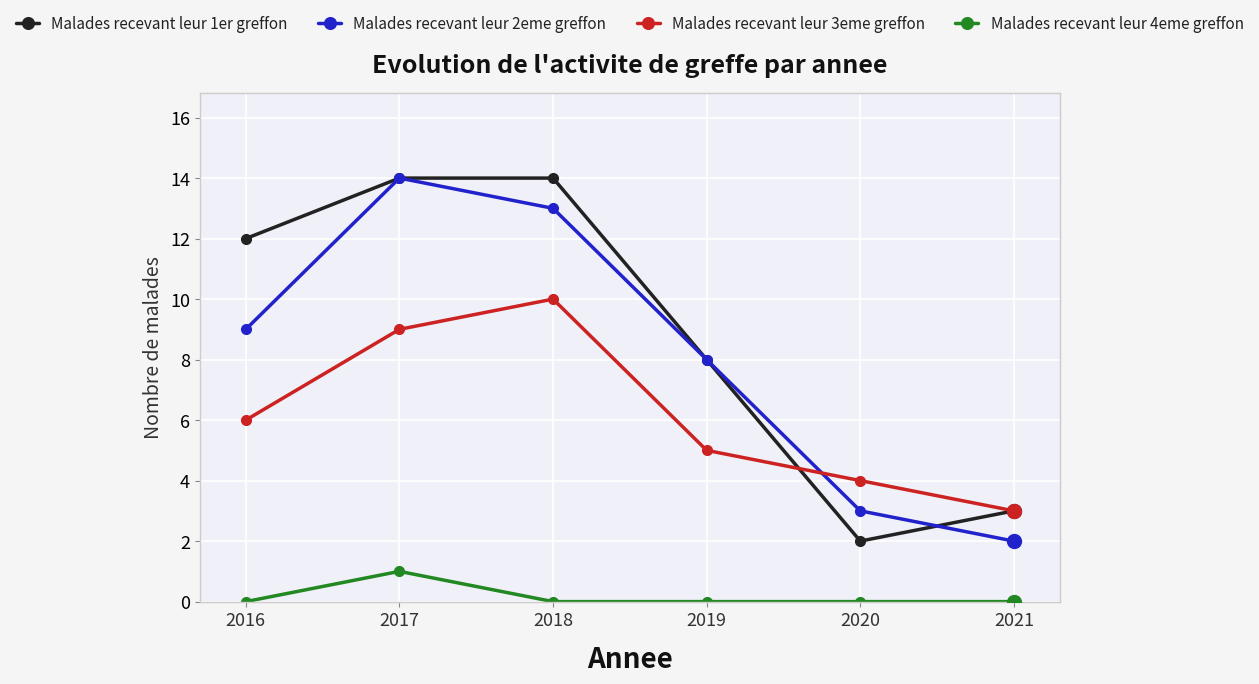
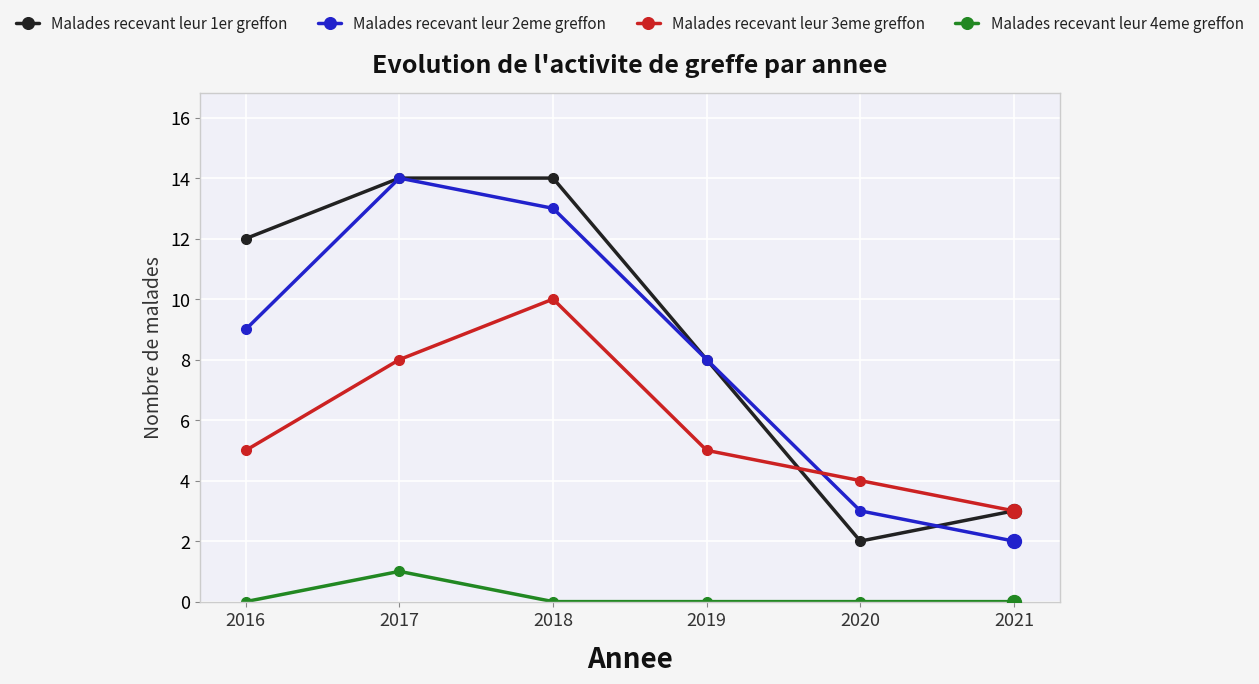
Malades recevant leur 3eme greffon, 2016: 6 -> 5
Malades recevant leur 3eme greffon, 2017: 9 -> 8
